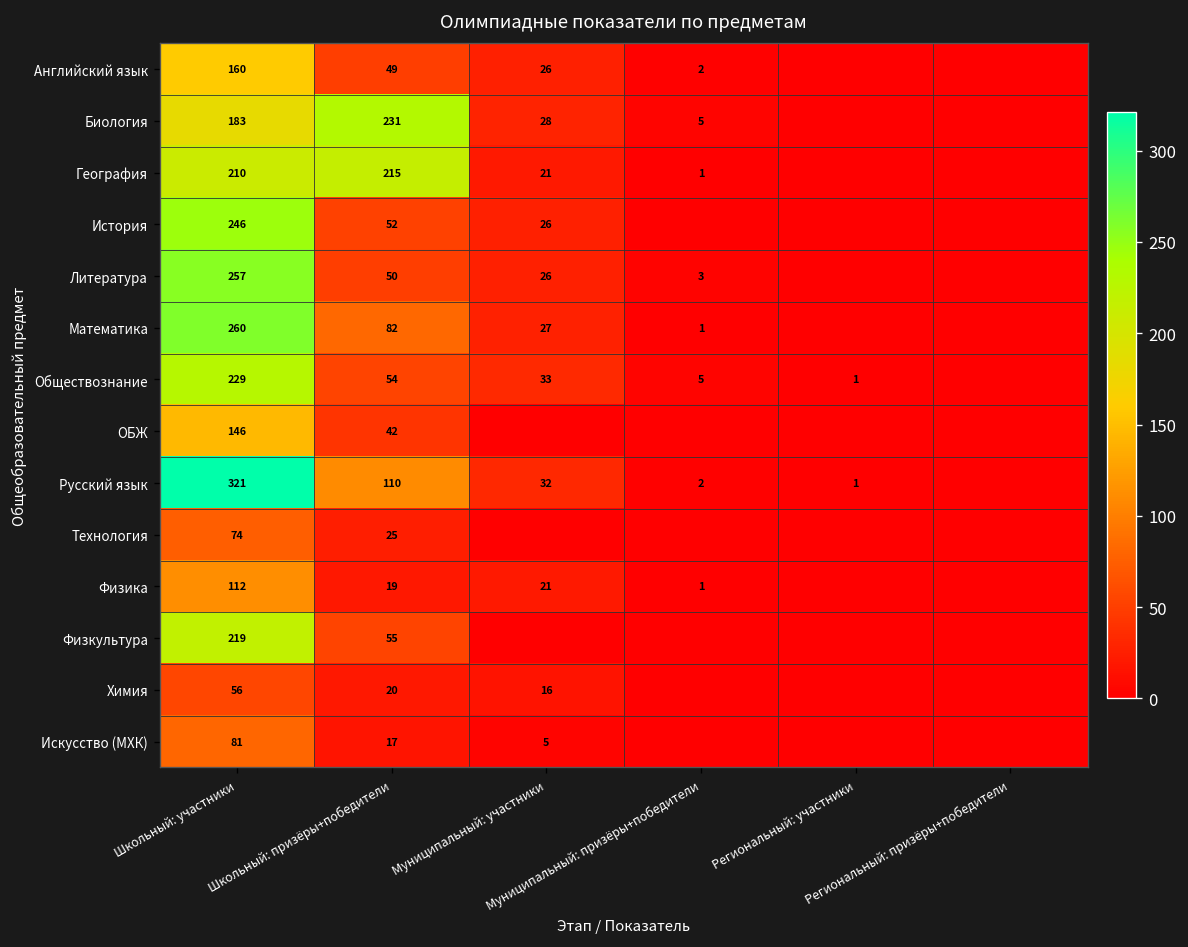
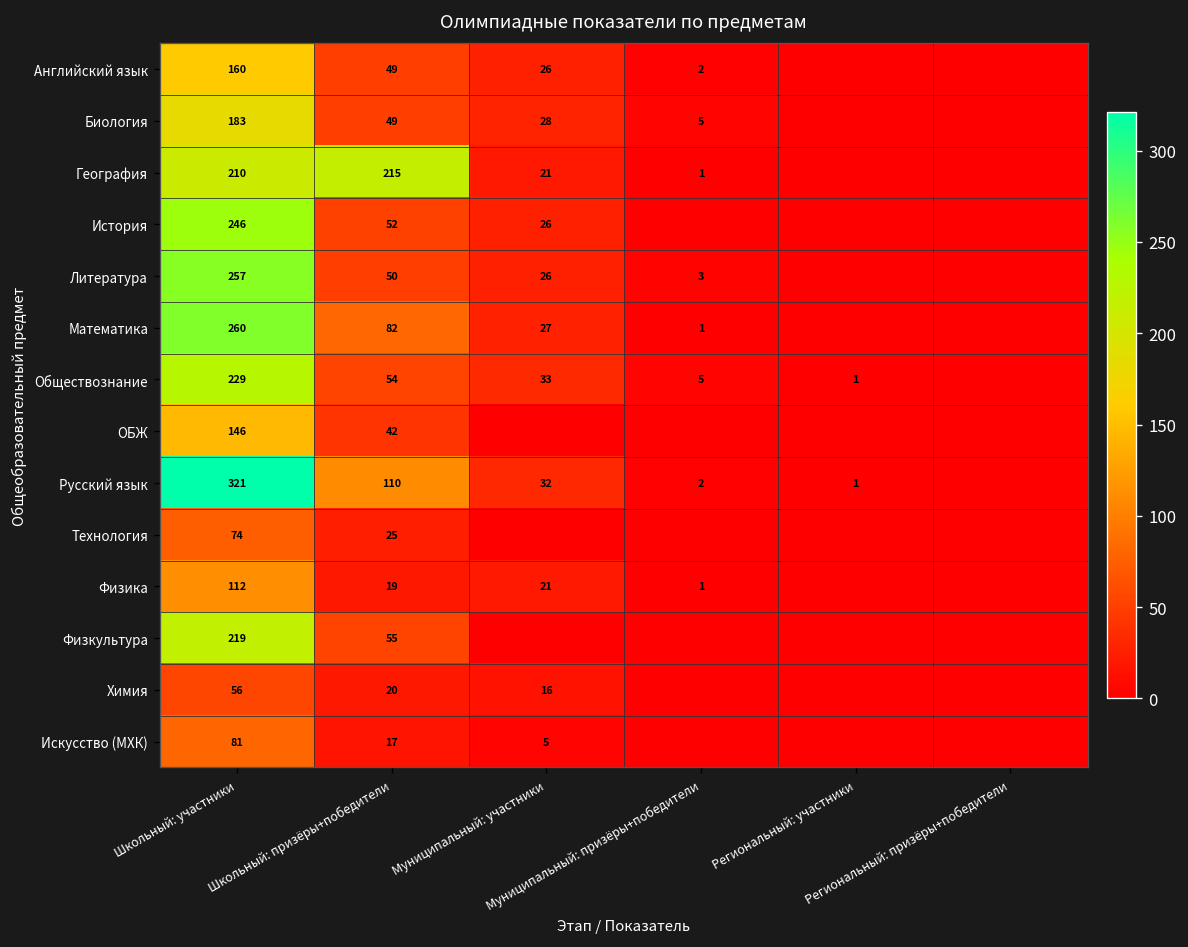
Биология, Школьный: призёры+победители: 231 -> 49
